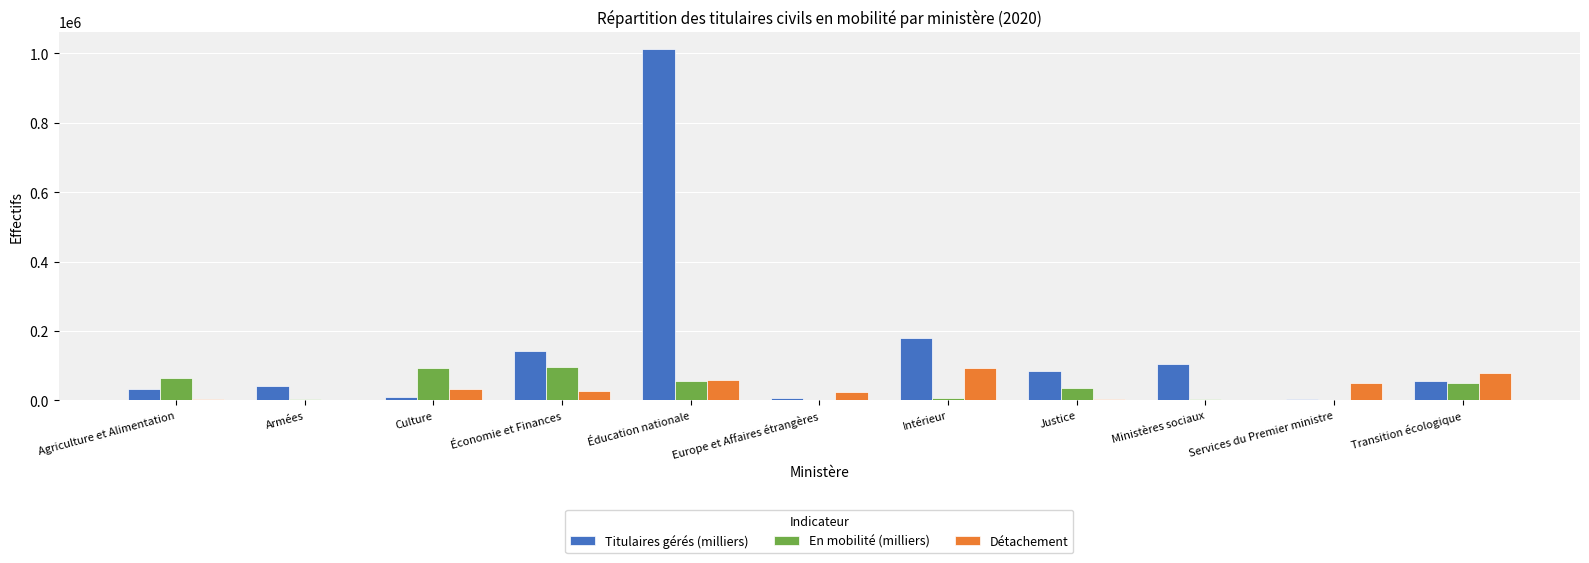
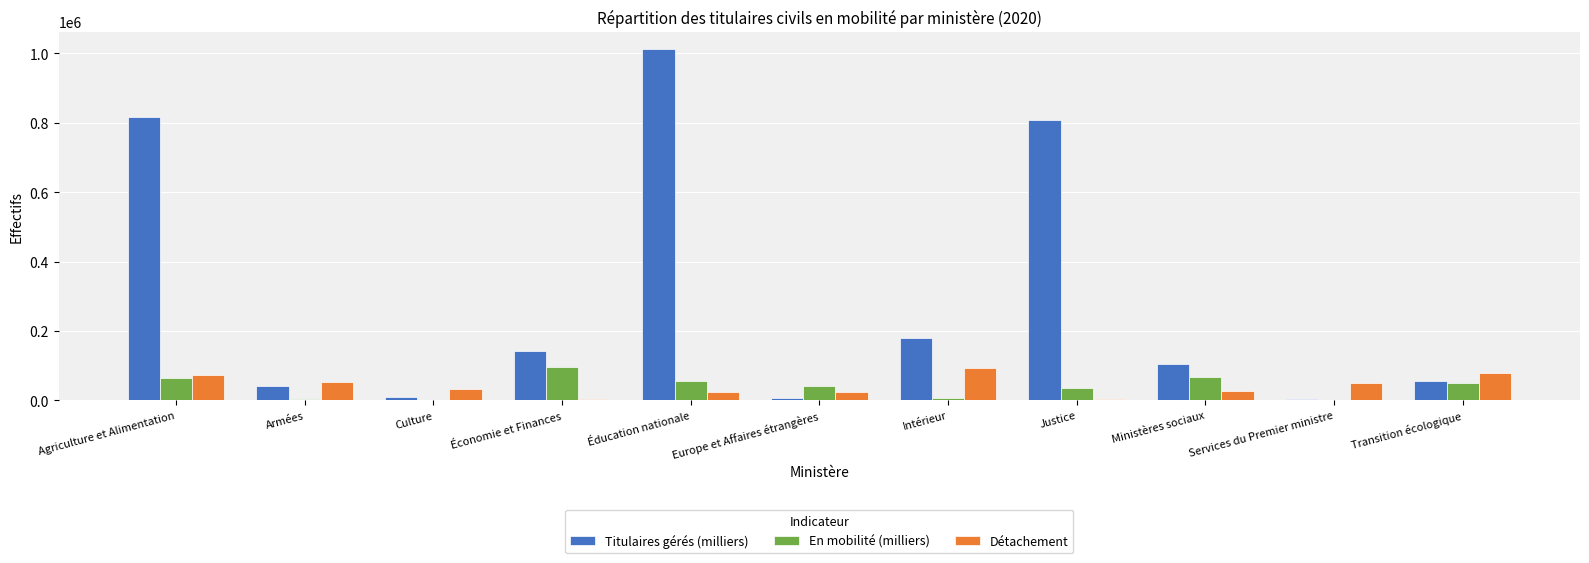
Titulaires gérés (milliers), Agriculture et Alimentation: 30000 -> 820000
Détachement, Agriculture et Alimentation: 0 -> 70000
Détachement, Armées: 0 -> 50000
En mobilité (milliers), Culture: 90000 -> 0
Détachement, Économie et Finances: 30000 -> 0
Détachement, Éducation nationale: 60000 -> 20000
En mobilité (milliers), Europe et Affaires étrangères: 0 -> 40000
Titulaires gérés (milliers), Justice: 90000 -> 810000
En mobilité (milliers), Ministères sociaux: 0 -> 70000
Détachement, Ministères sociaux: 0 -> 30000
